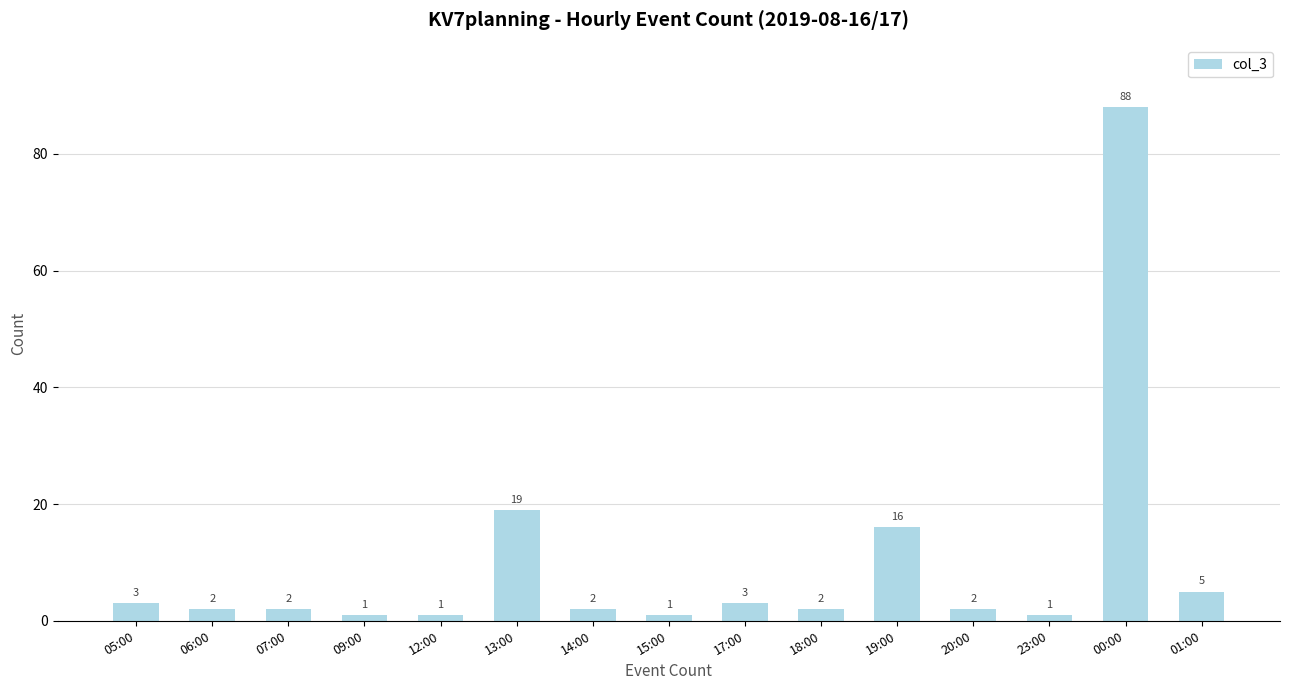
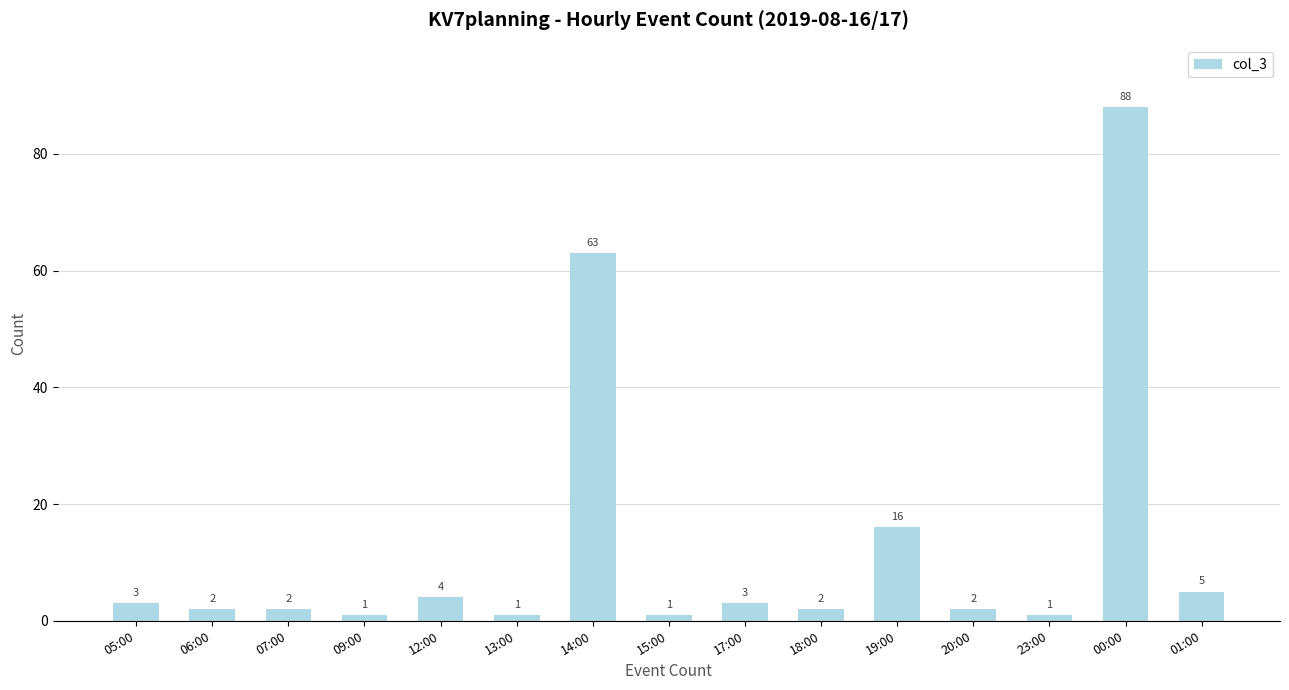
12:00: 1 -> 4
13:00: 19 -> 1
14:00: 2 -> 63
